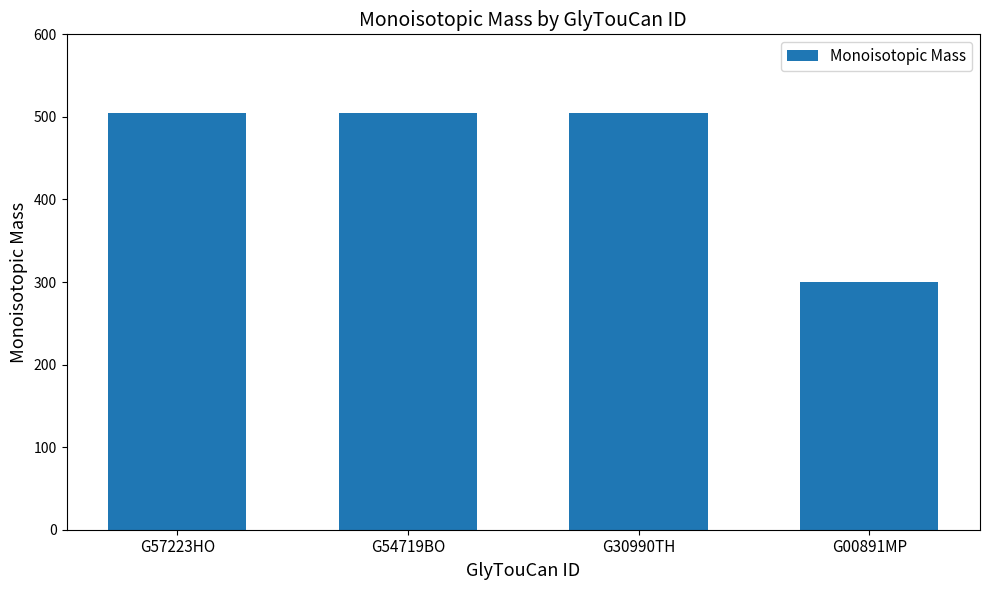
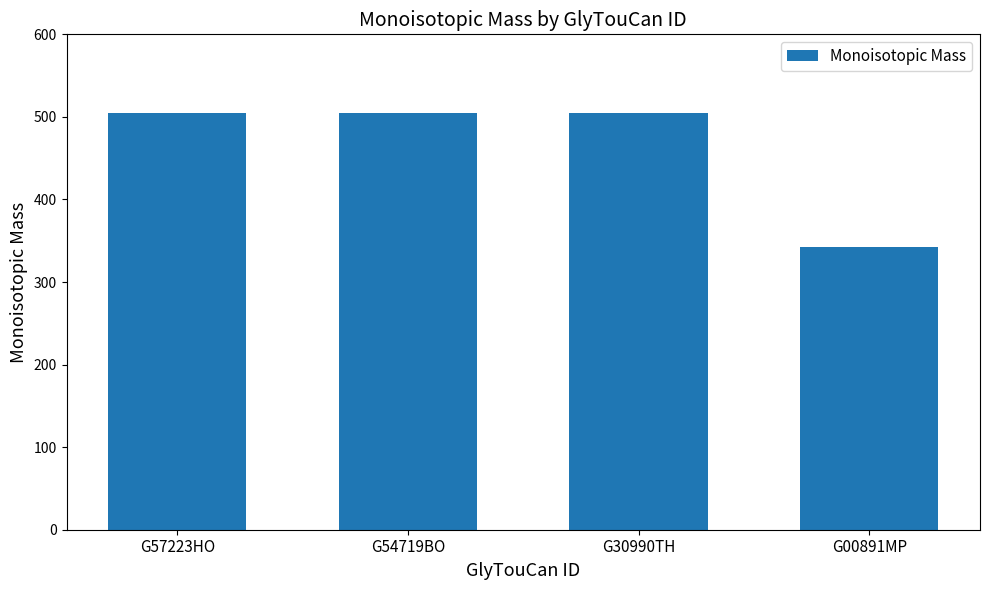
G00891MP: 300 -> 340
